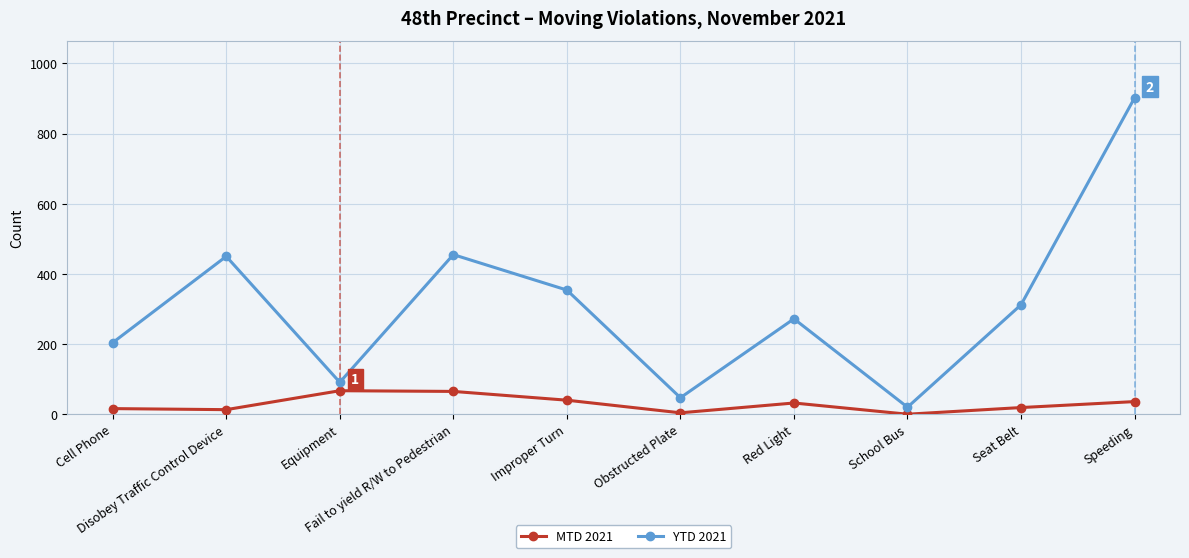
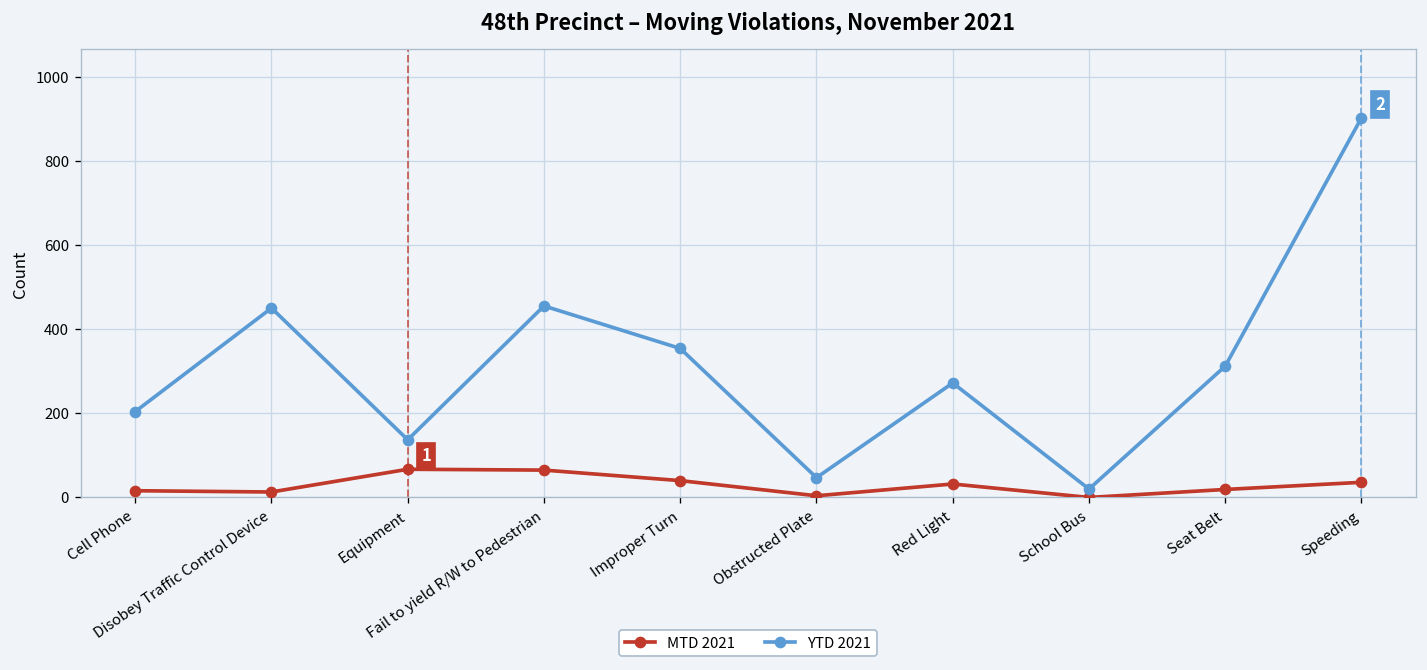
YTD 2021, Equipment: 90 -> 140
